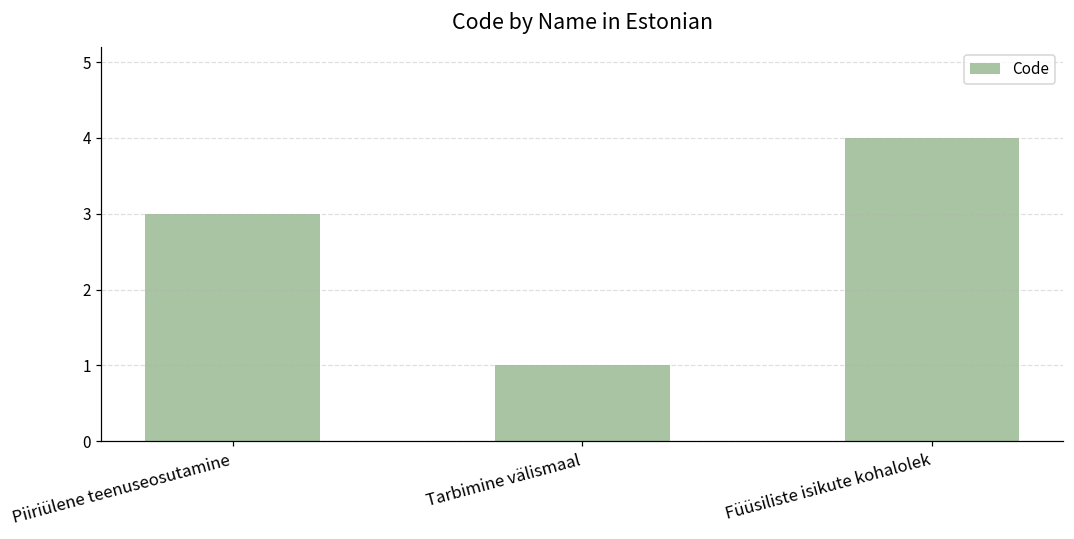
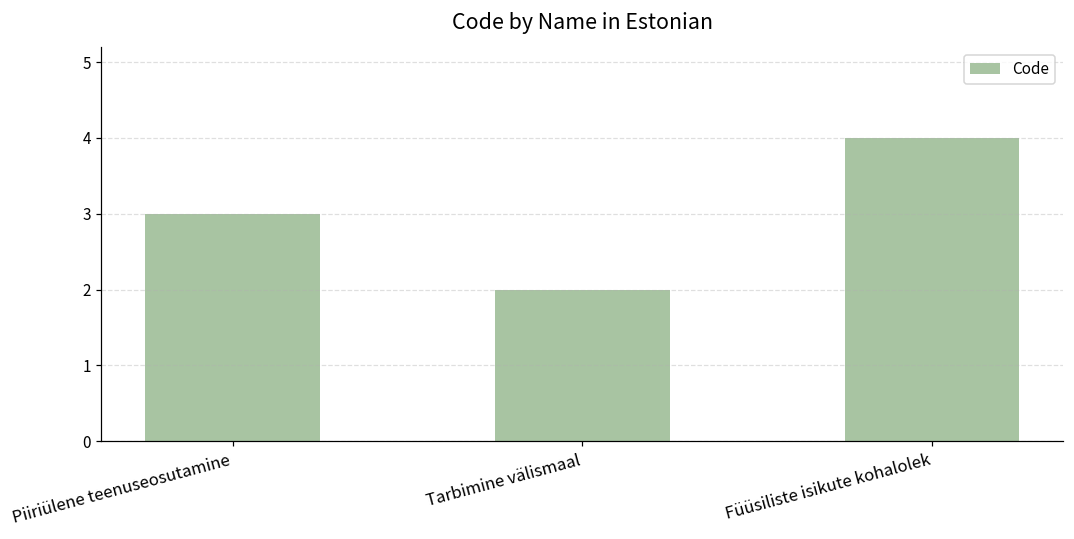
Tarbimine välismaal: 1 -> 2
